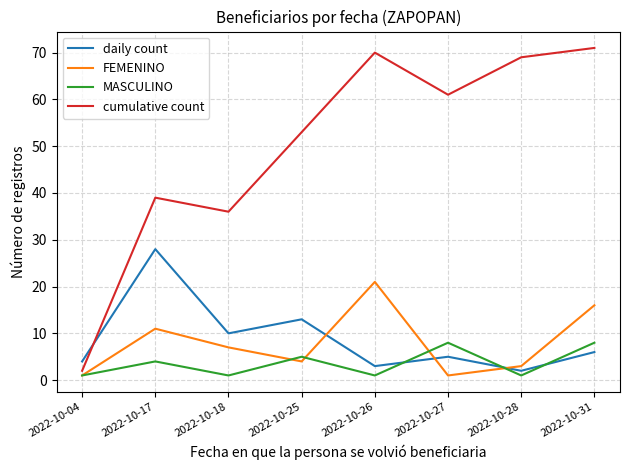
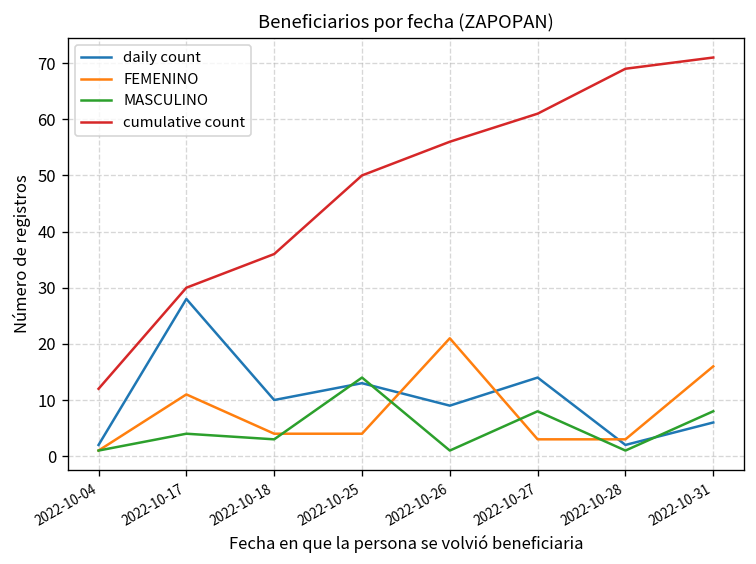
daily count, 2022-10-04: 4 -> 2
cumulative count, 2022-10-04: 2 -> 12
cumulative count, 2022-10-17: 39 -> 30
FEMENINO, 2022-10-18: 7 -> 4
MASCULINO, 2022-10-18: 1 -> 3
MASCULINO, 2022-10-25: 5 -> 14
cumulative count, 2022-10-25: 53 -> 50
daily count, 2022-10-26: 3 -> 9
cumulative count, 2022-10-26: 70 -> 56
daily count, 2022-10-27: 5 -> 14
FEMENINO, 2022-10-27: 1 -> 3
